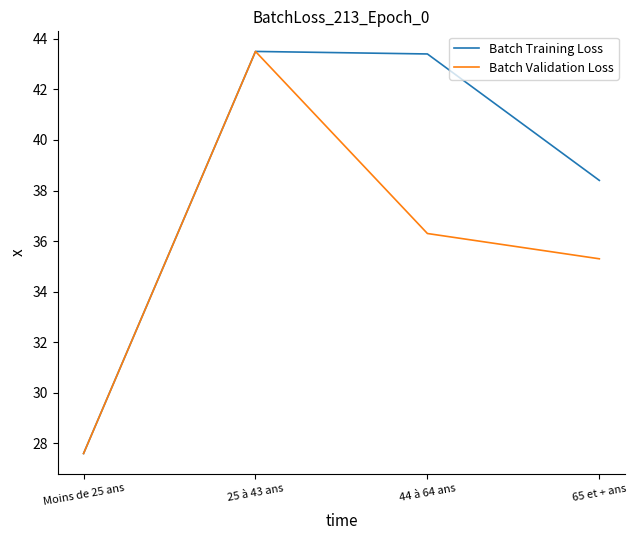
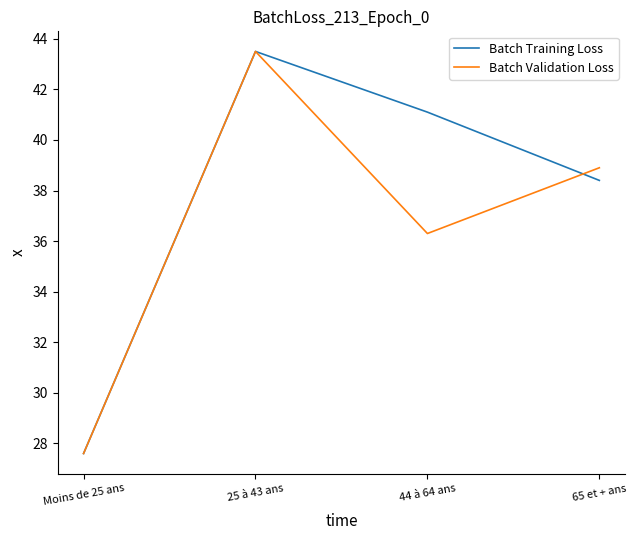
Batch Training Loss, 44 à 64 ans: 43.4 -> 41.1
Batch Validation Loss, 65 et + ans: 35.3 -> 38.9
